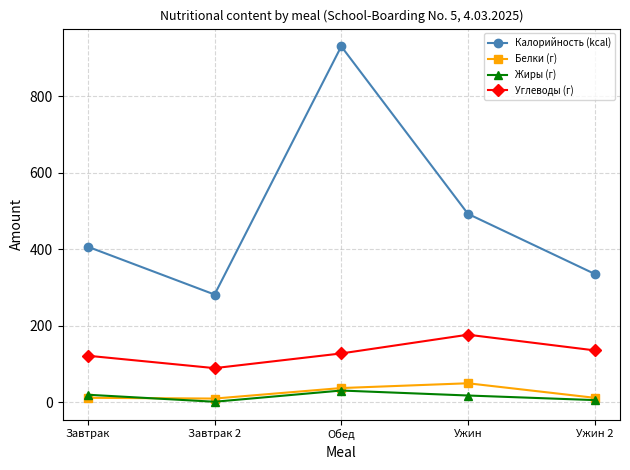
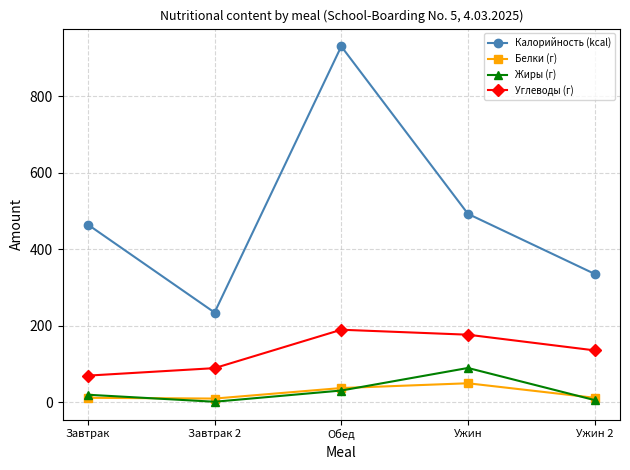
Калорийность (kcal), Завтрак: 410 -> 460
Углеводы (г), Завтрак: 120 -> 70
Калорийность (kcal), Завтрак 2: 280 -> 230
Углеводы (г), Обед: 130 -> 190
Жиры (г), Ужин: 20 -> 90
